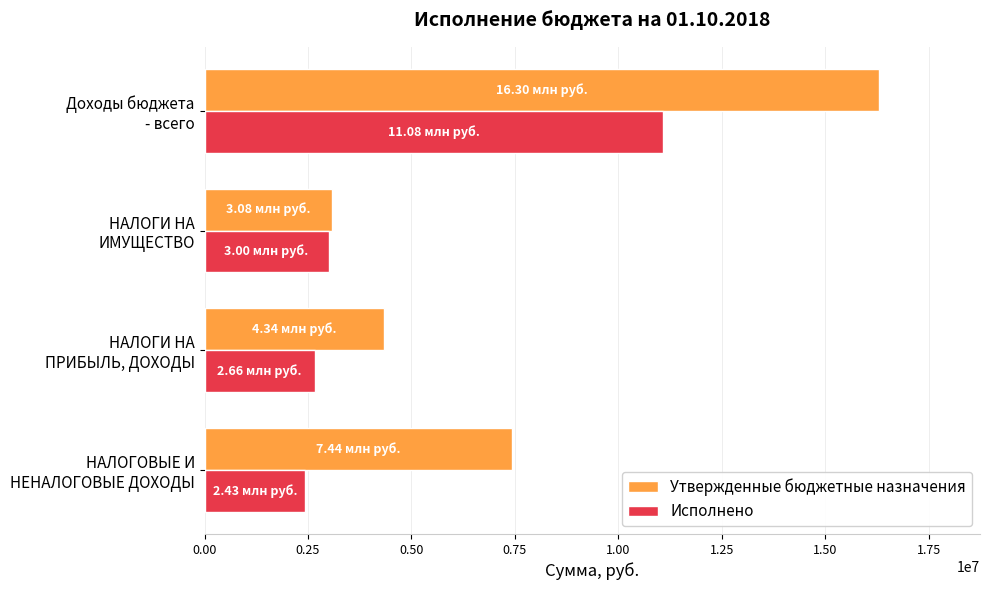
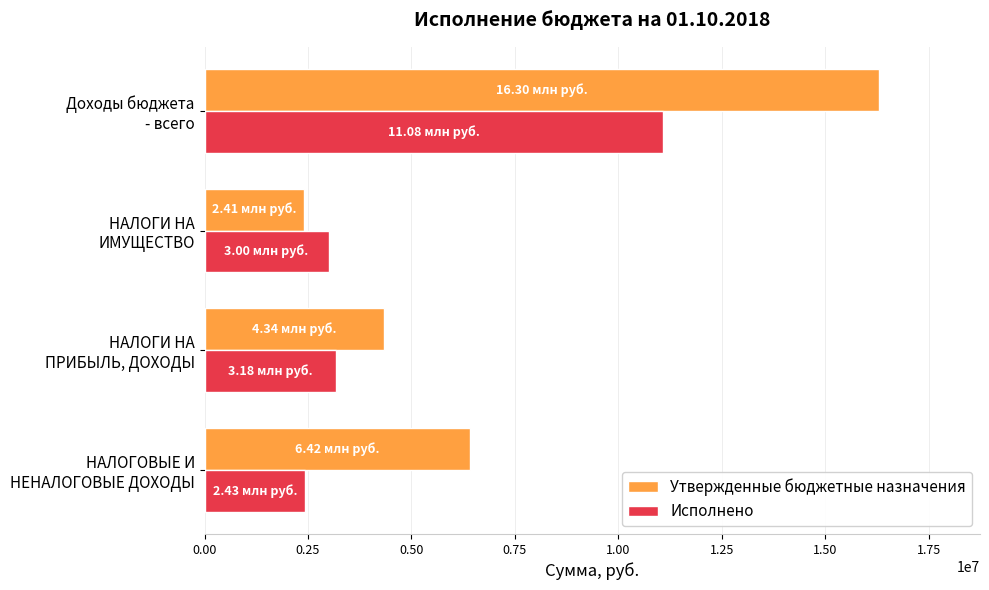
Утвержденные бюджетные назначения, НАЛОГИ НА ИМУЩЕСТВО: 3.08 -> 2.41
Исполнено, НАЛОГИ НА ПРИБЫЛЬ, ДОХОДЫ: 2.66 -> 3.18
Утвержденные бюджетные назначения, НАЛОГОВЫЕ И НЕНАЛОГОВЫЕ ДОХОДЫ: 7.44 -> 6.42
